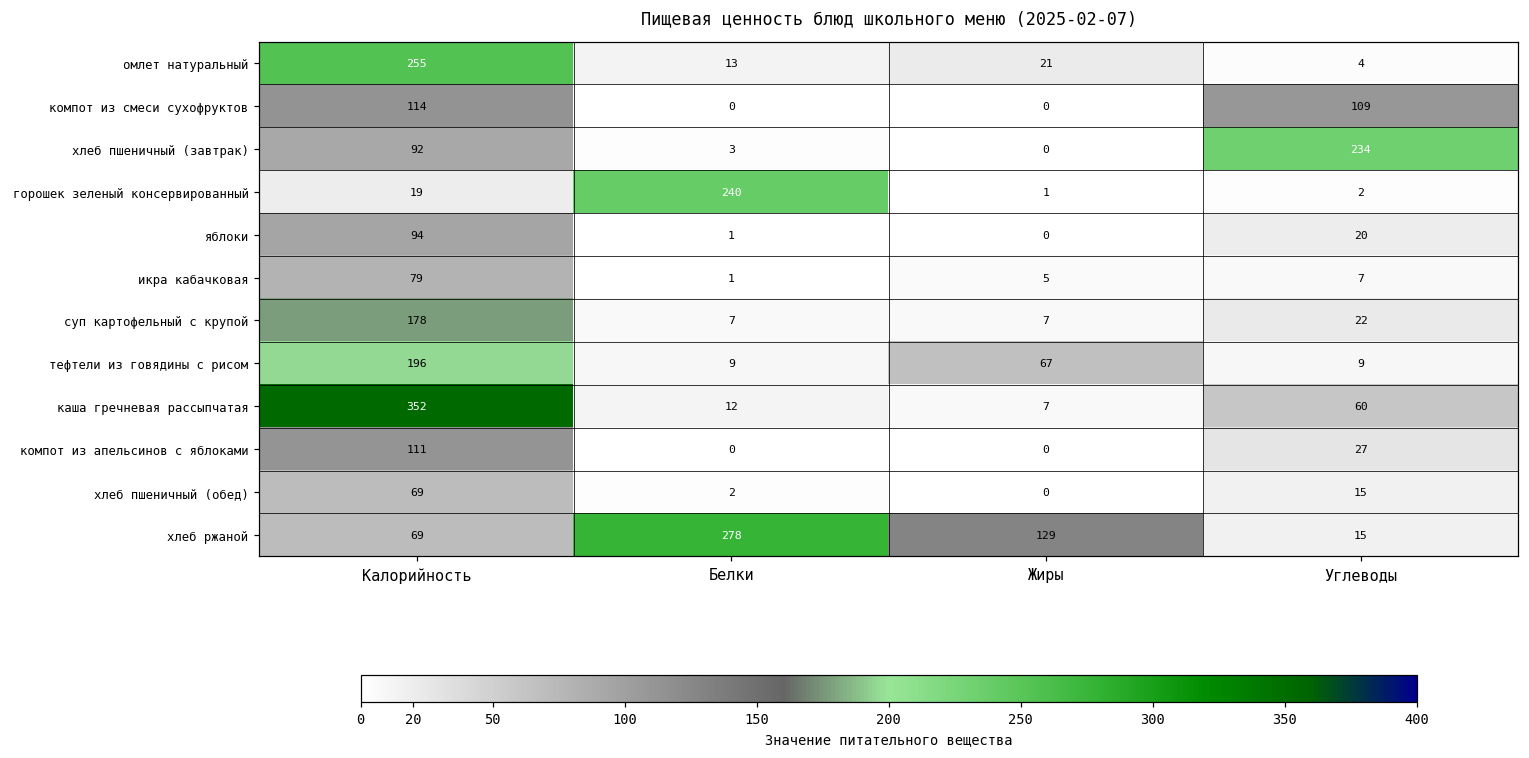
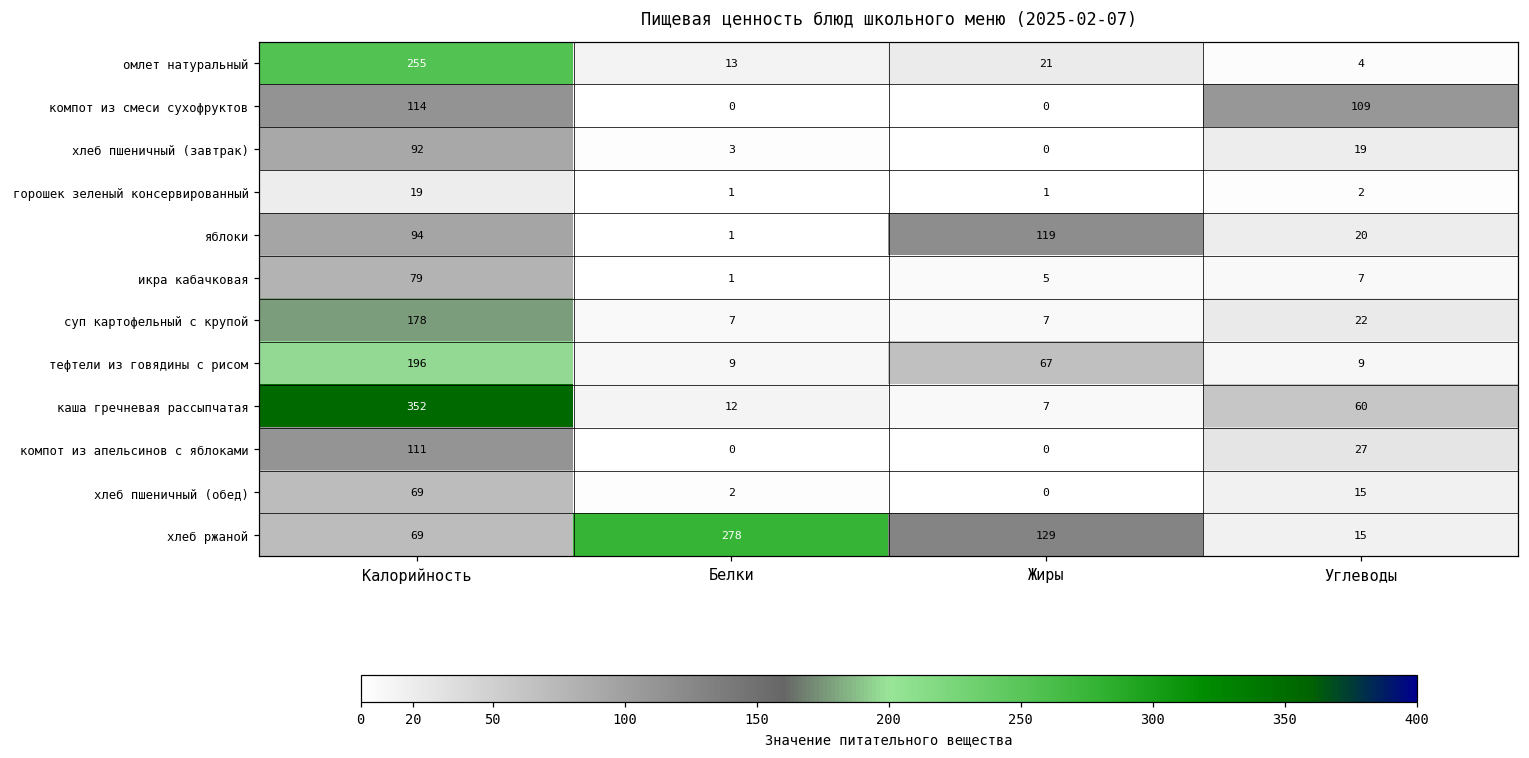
хлеб пшеничный (завтрак), Углеводы: 234 -> 19
горошек зеленый консервированный, Белки: 240 -> 1
яблоки, Жиры: 0 -> 119
